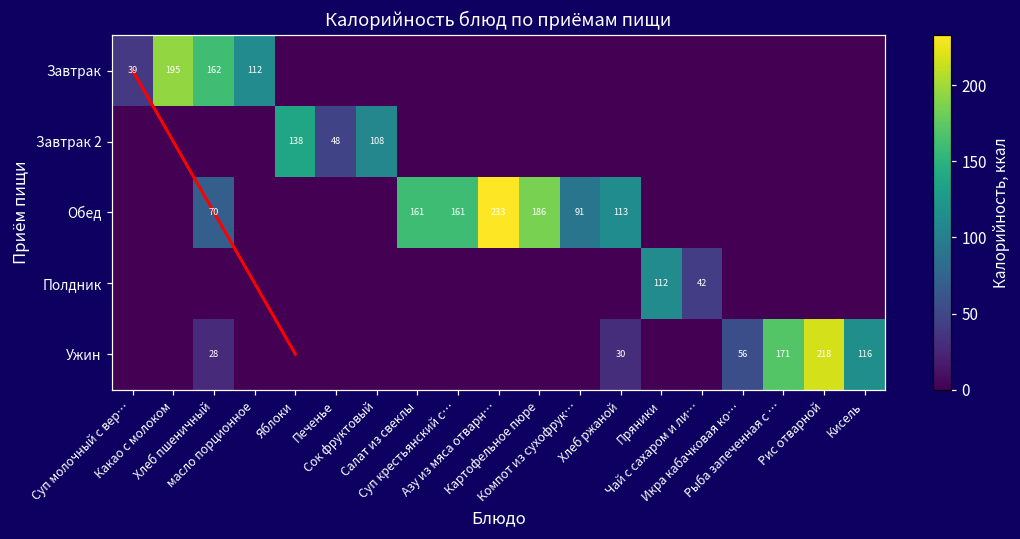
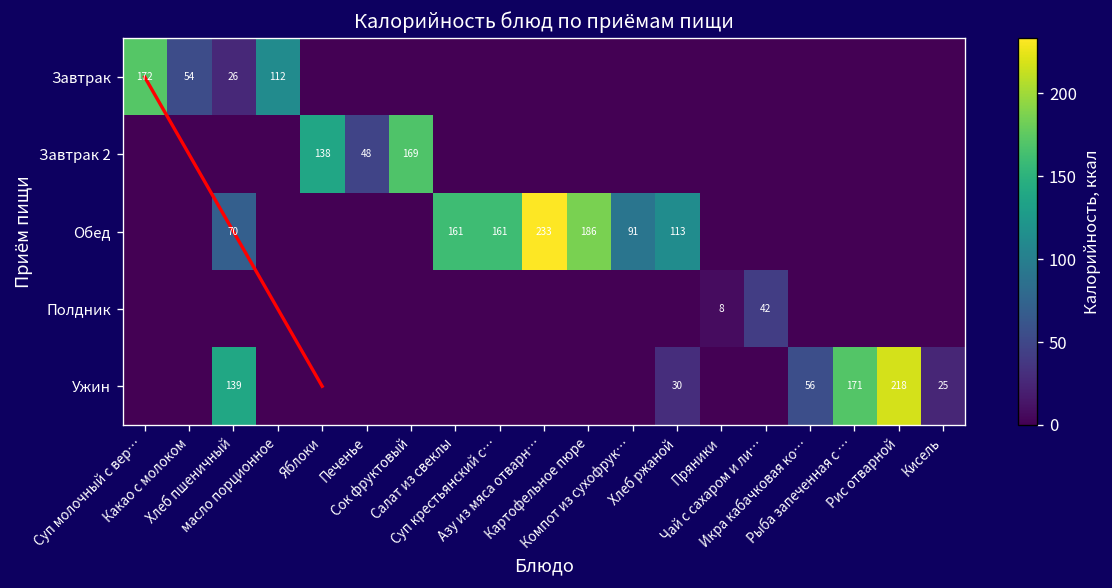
Завтрак, Суп молочный с вер…: 39 -> 172
Завтрак, Какао с молоком: 195 -> 54
Завтрак, Хлеб пшеничный: 162 -> 26
Завтрак 2, Сок фруктовый: 108 -> 169
Полдник, Пряники: 112 -> 8
Ужин, Хлеб пшеничный: 28 -> 139
Ужин, Кисель: 116 -> 25
